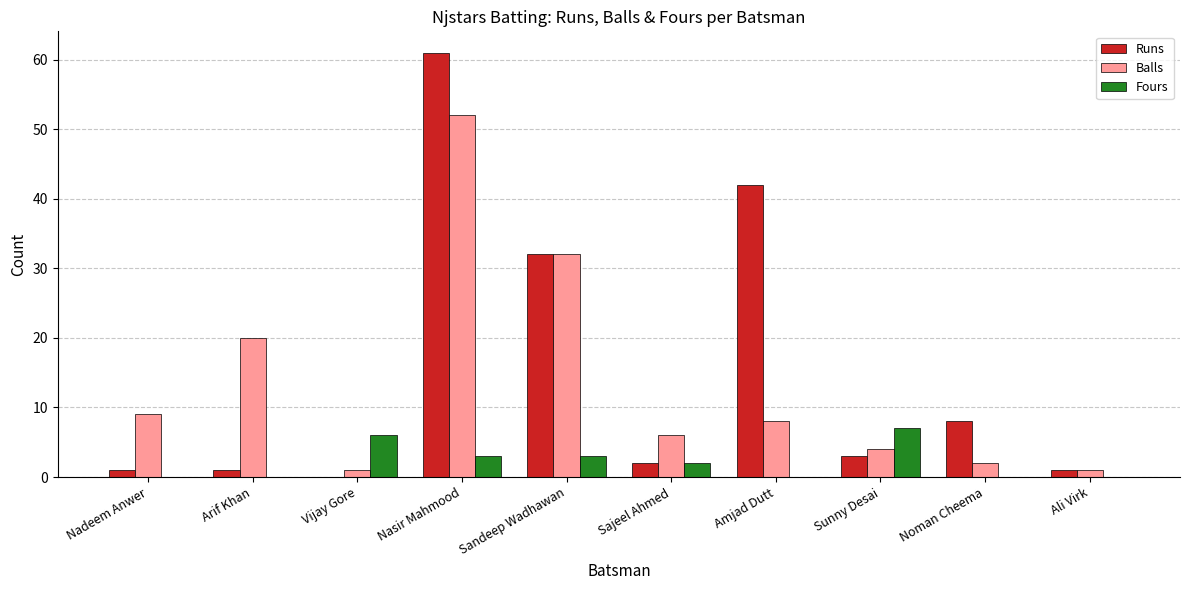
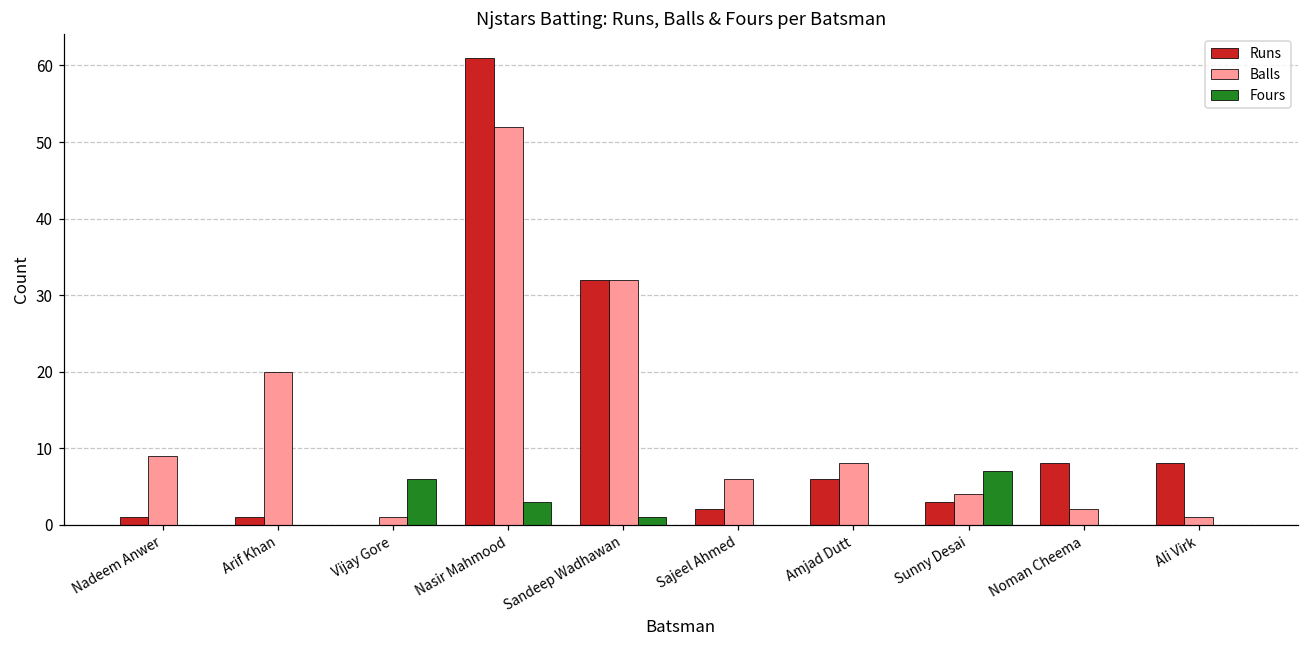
Fours, Sandeep Wadhawan: 3 -> 1
Fours, Sajeel Ahmed: 2 -> 0
Runs, Amjad Dutt: 42 -> 6
Runs, Ali Virk: 1 -> 8
